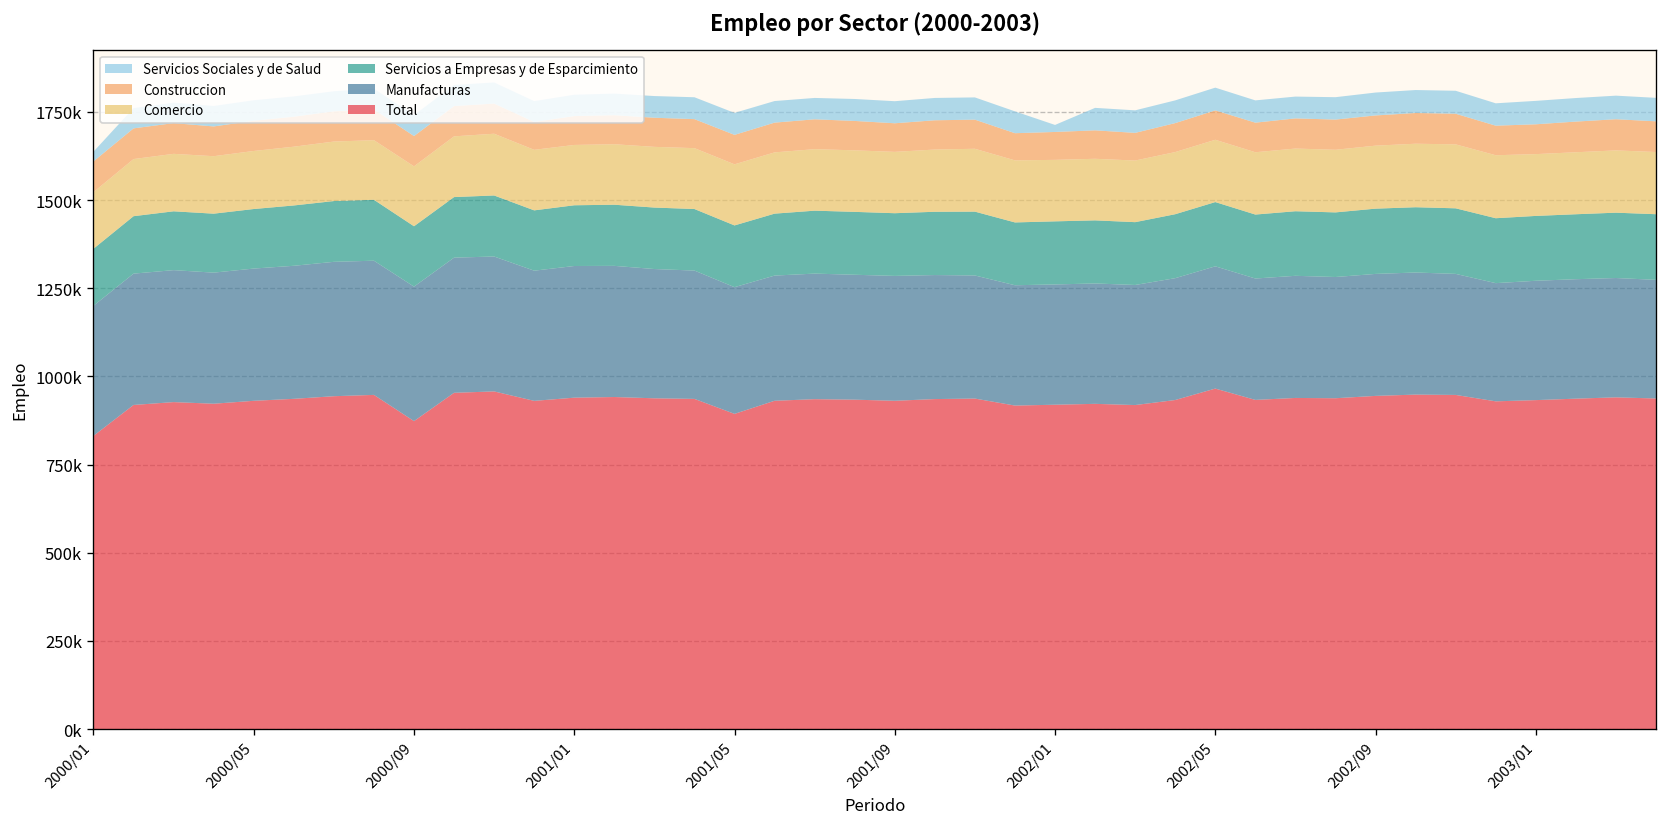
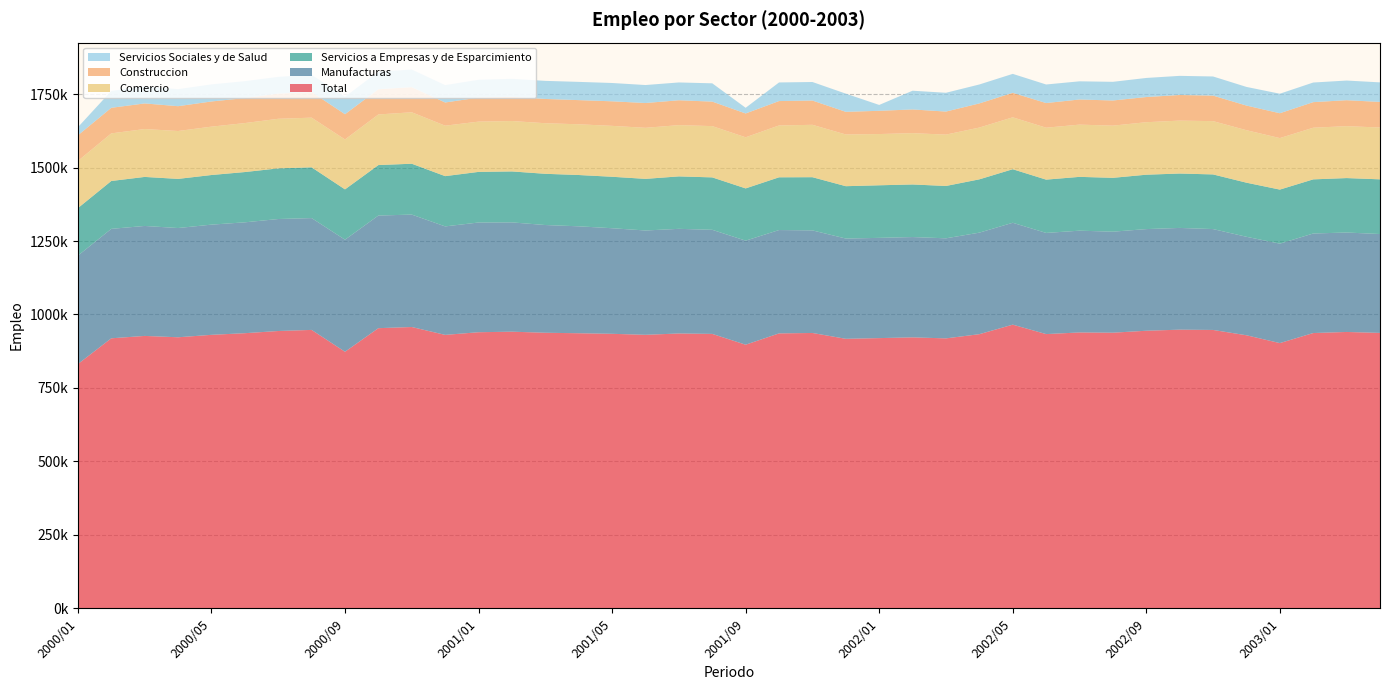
Total, 2001/05: 890000 -> 930000
Total, 2001/09: 930000 -> 900000
Servicios Sociales y de Salud, 2001/09: 60000 -> 20000
Total, 2003/01: 930000 -> 900000
